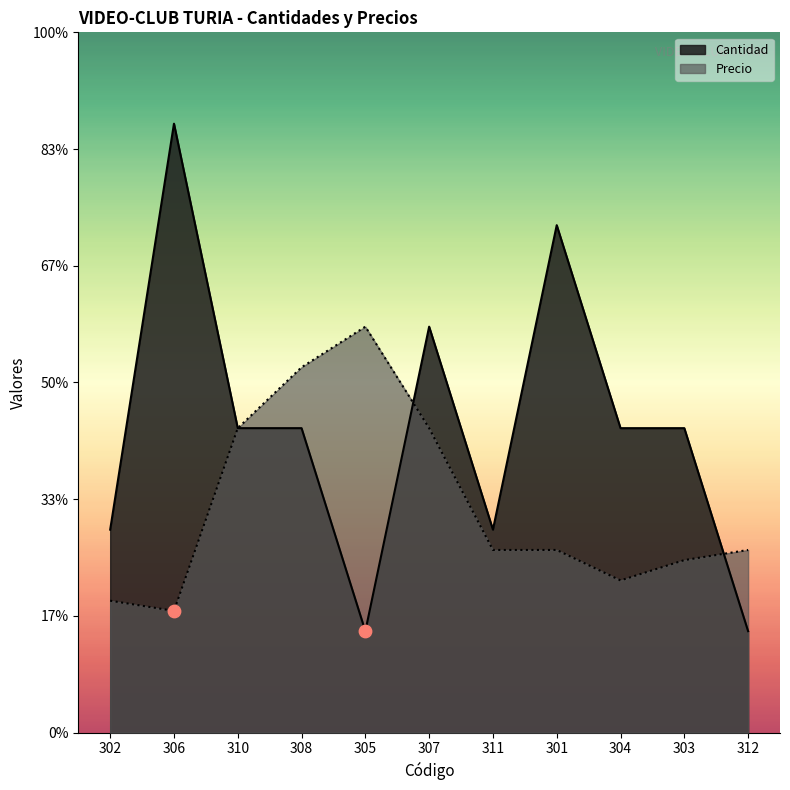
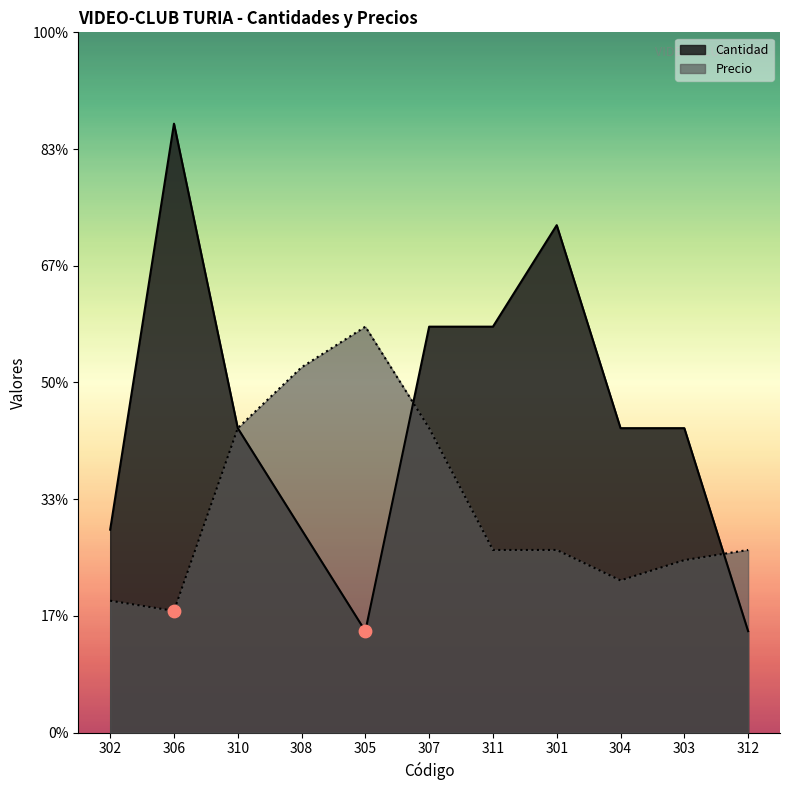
Cantidad, 308: 43% -> 29%
Cantidad, 311: 29% -> 58%
